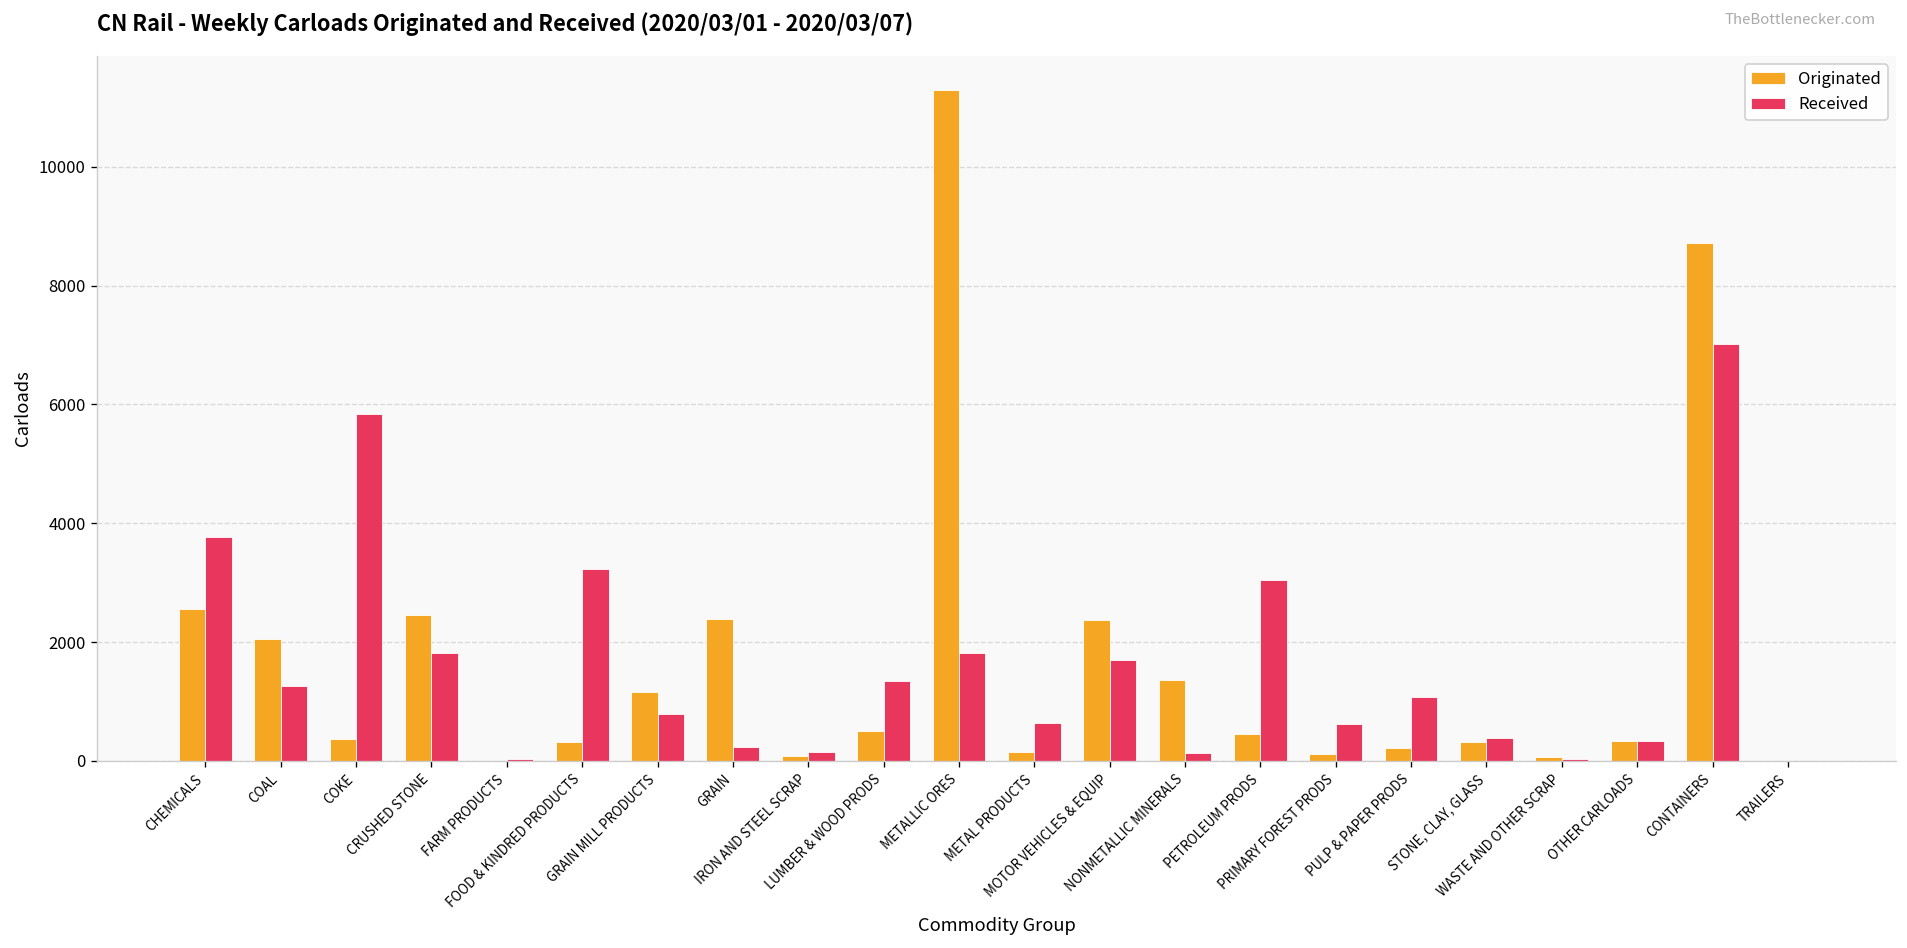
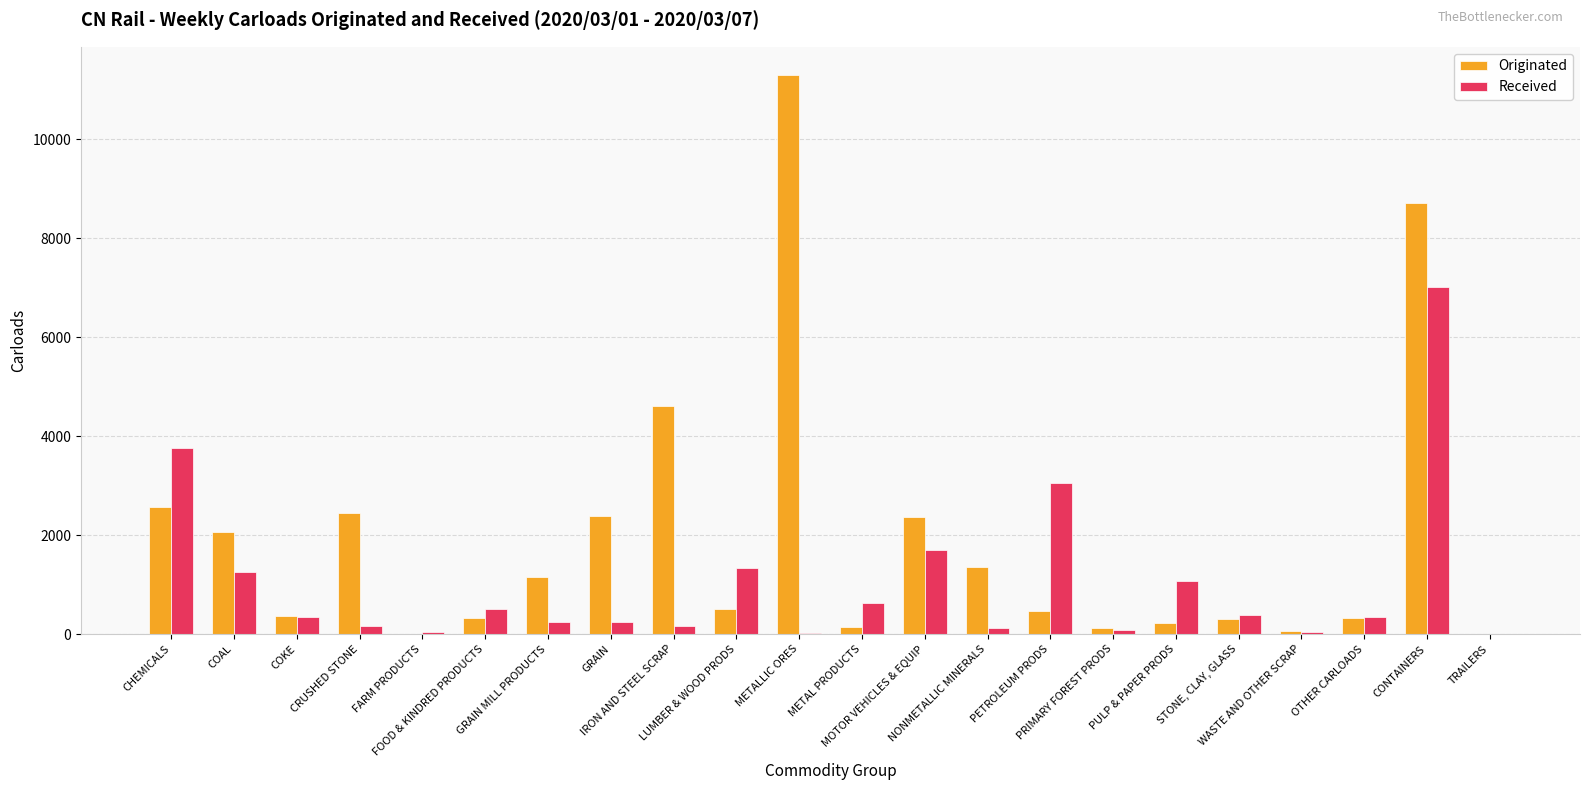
Received, COKE: 5800 -> 300
Received, CRUSHED STONE: 1800 -> 200
Received, FOOD & KINDRED PRODUCTS: 3200 -> 500
Received, GRAIN MILL PRODUCTS: 800 -> 200
Originated, IRON AND STEEL SCRAP: 100 -> 4600
Received, METALLIC ORES: 1800 -> 0
Received, PRIMARY FOREST PRODS: 600 -> 100
